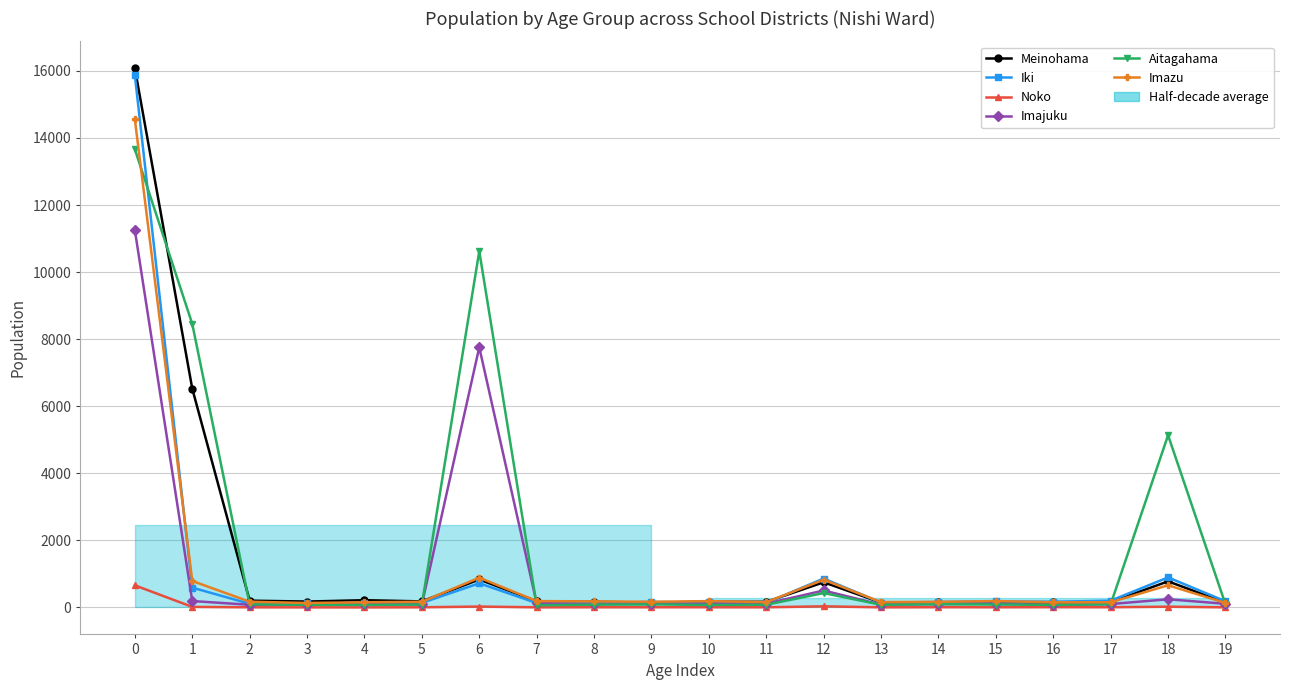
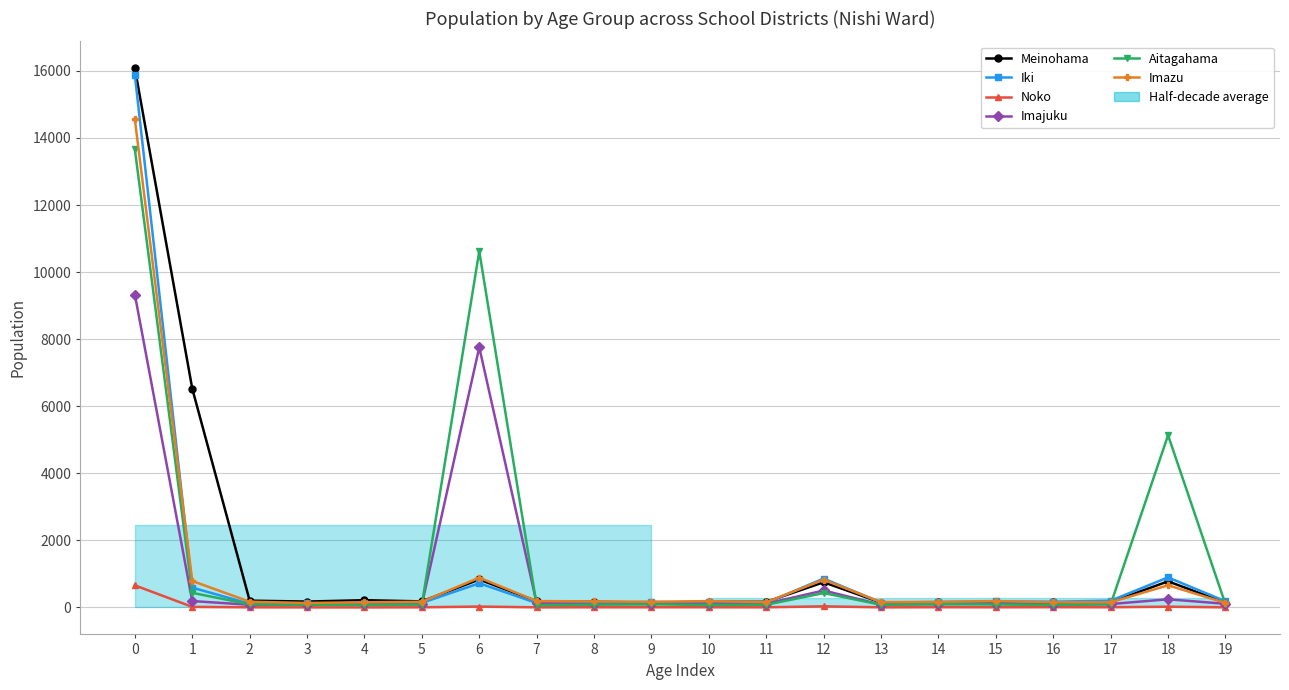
Imajuku, 0: 11200 -> 9300
Aitagahama, 1: 8500 -> 400
